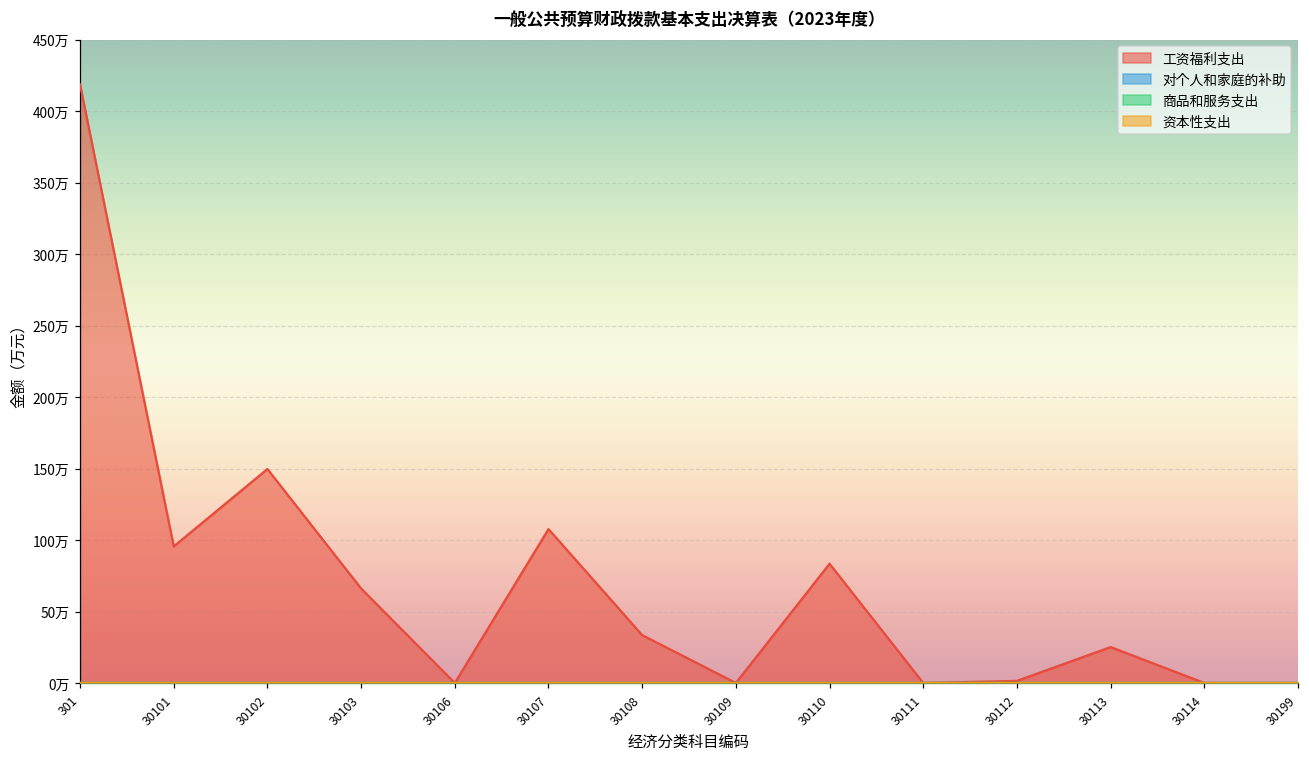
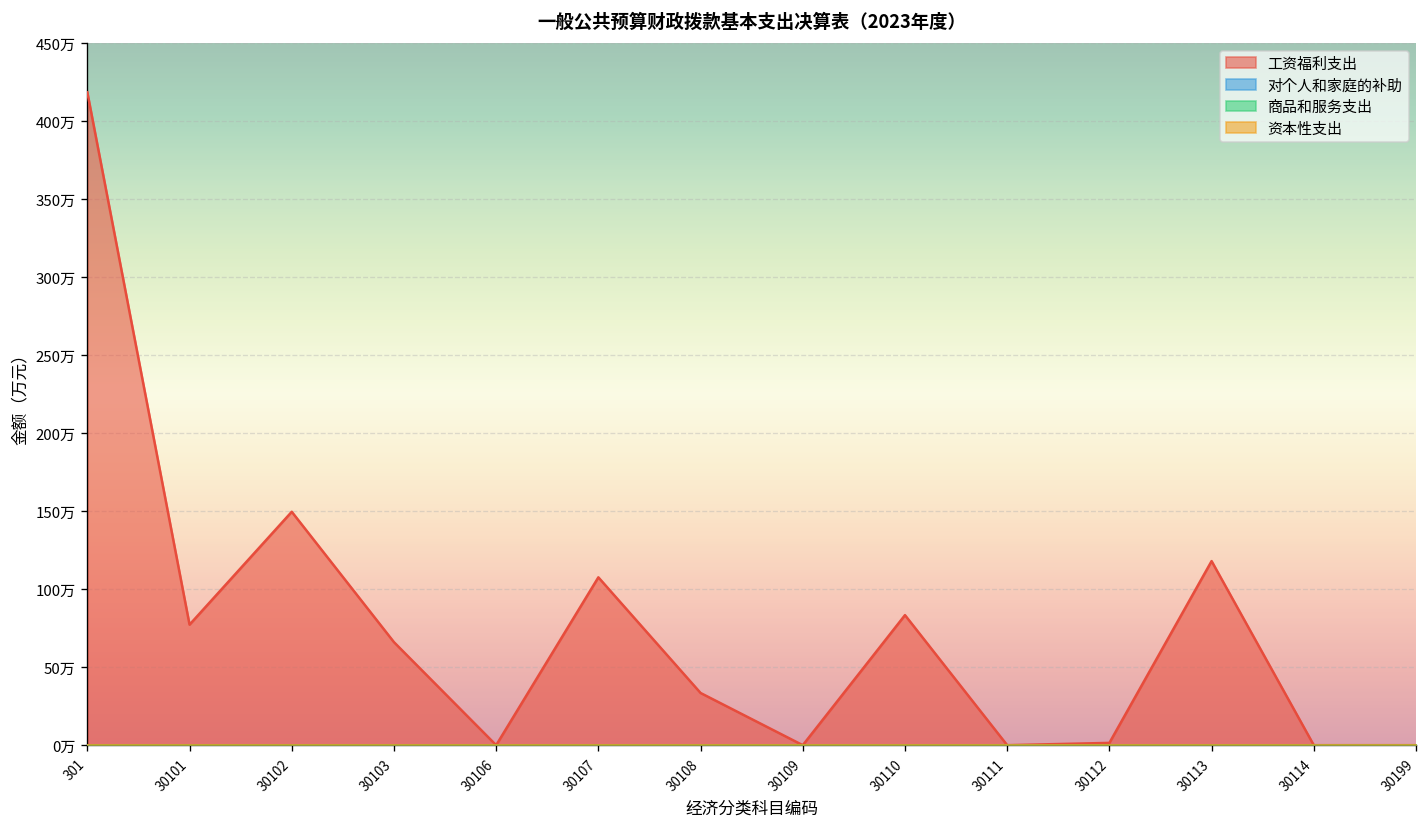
工资福利支出, 30101: 96万 -> 77万
工资福利支出, 30113: 25万 -> 118万
